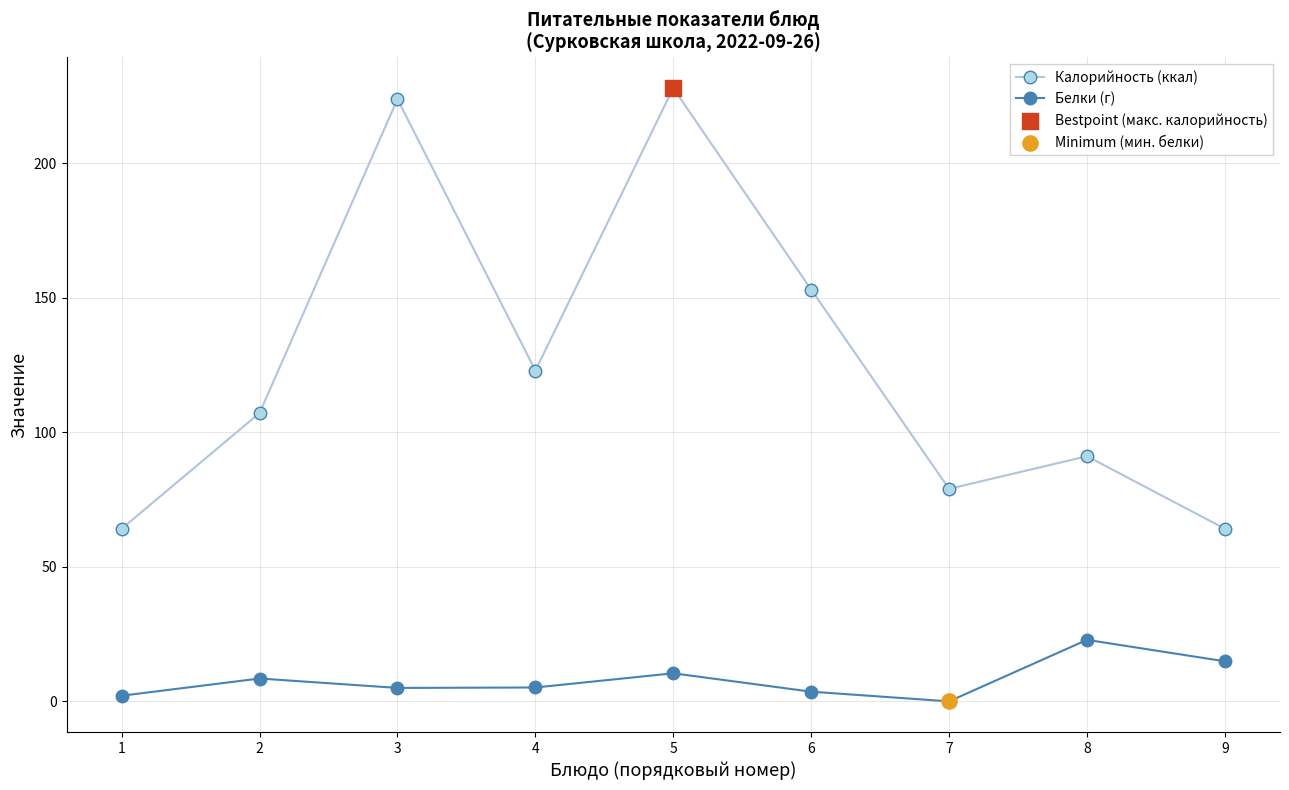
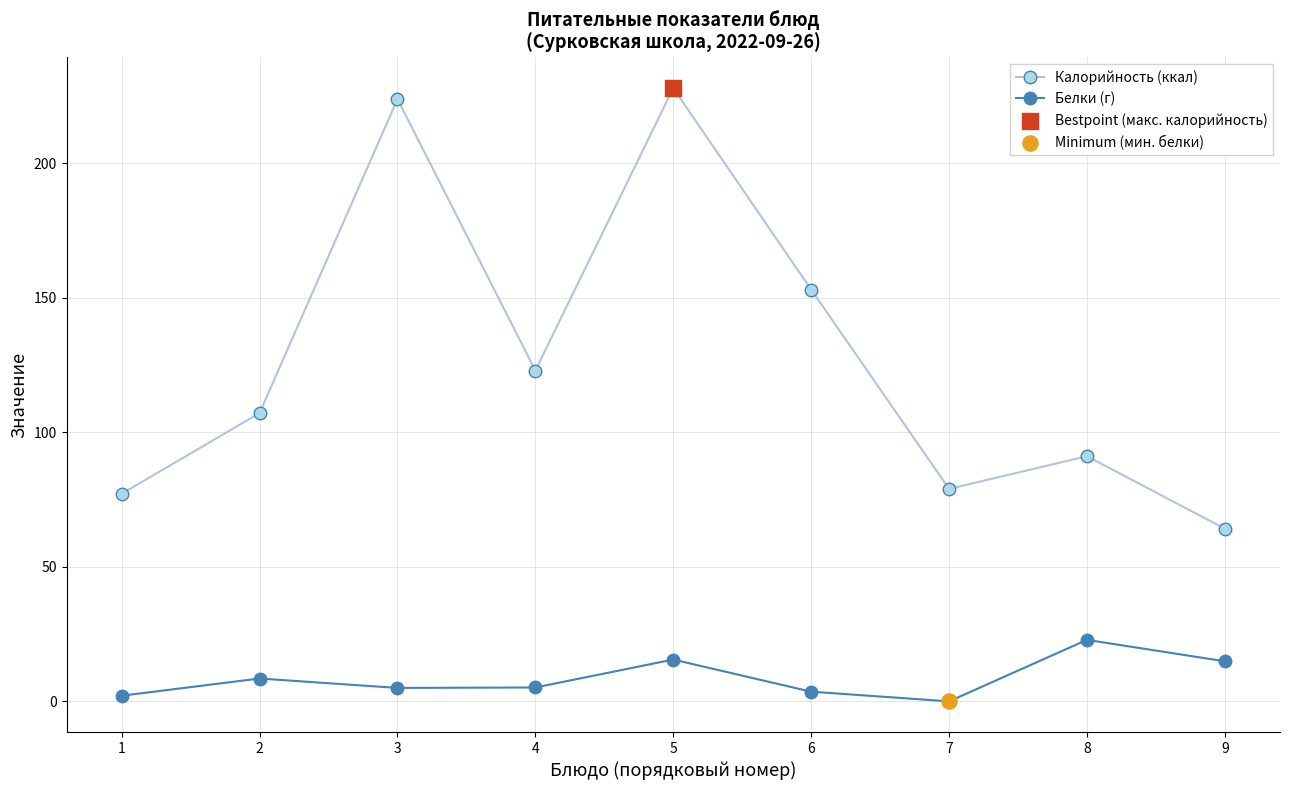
Калорийность (ккал), 1: 64 -> 77
Белки (г), 5: 10 -> 16
